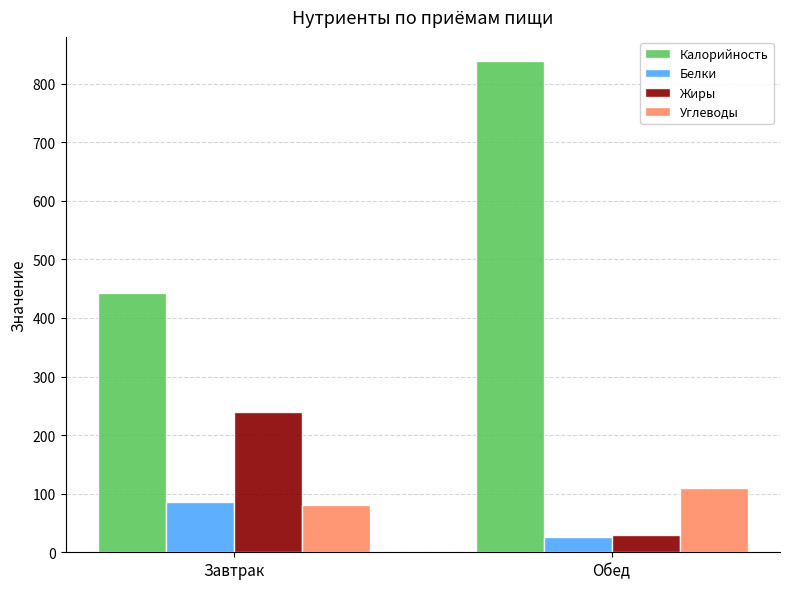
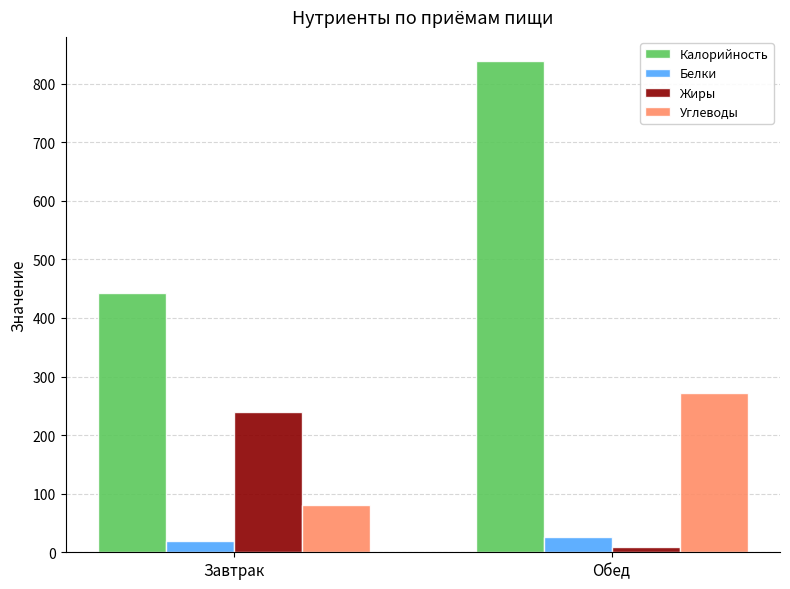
Белки, Завтрак: 90 -> 20
Жиры, Обед: 30 -> 10
Углеводы, Обед: 110 -> 270
